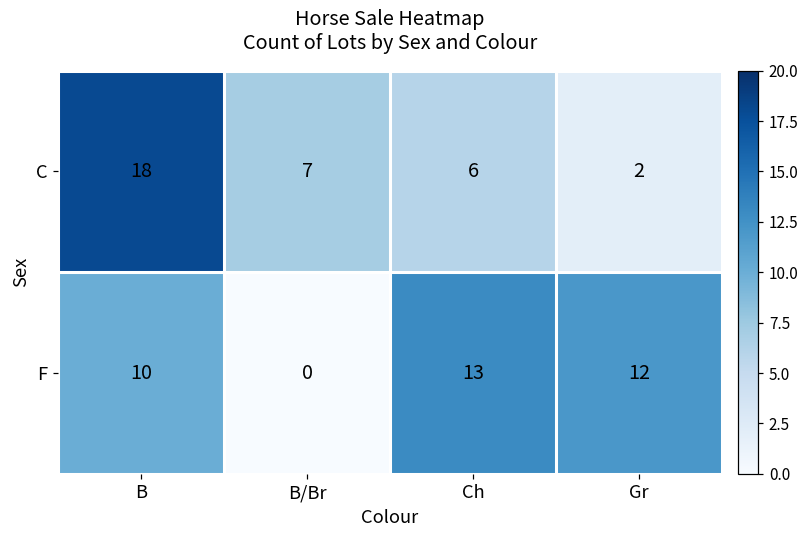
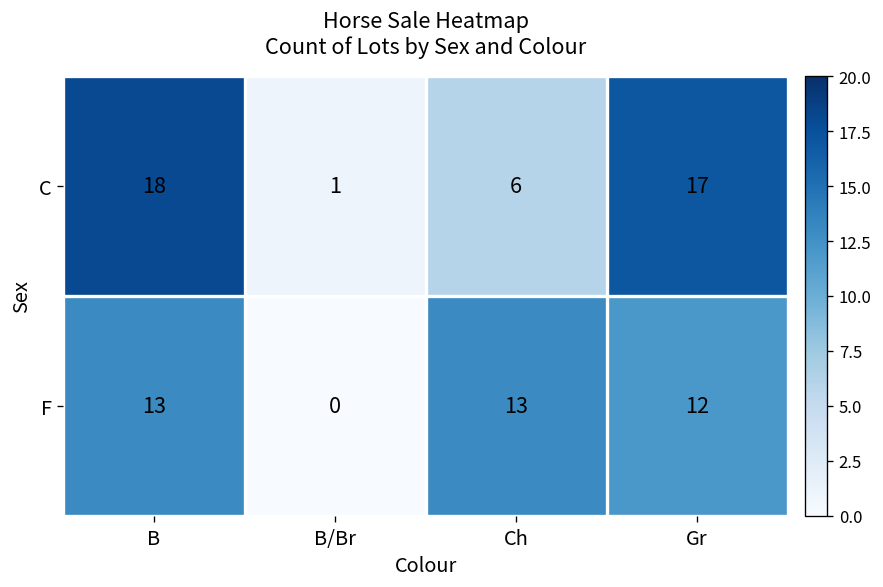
C, B/Br: 7 -> 1
C, Gr: 2 -> 17
F, B: 10 -> 13
